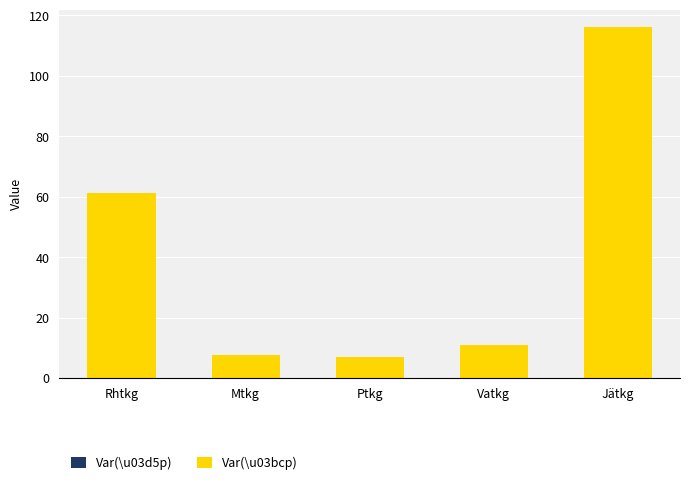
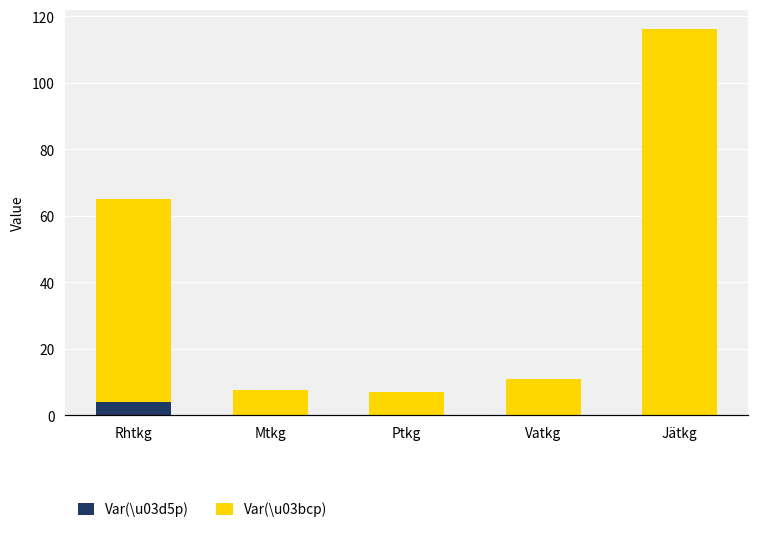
Var(\u03d5p), Rhtkg: 0 -> 4
